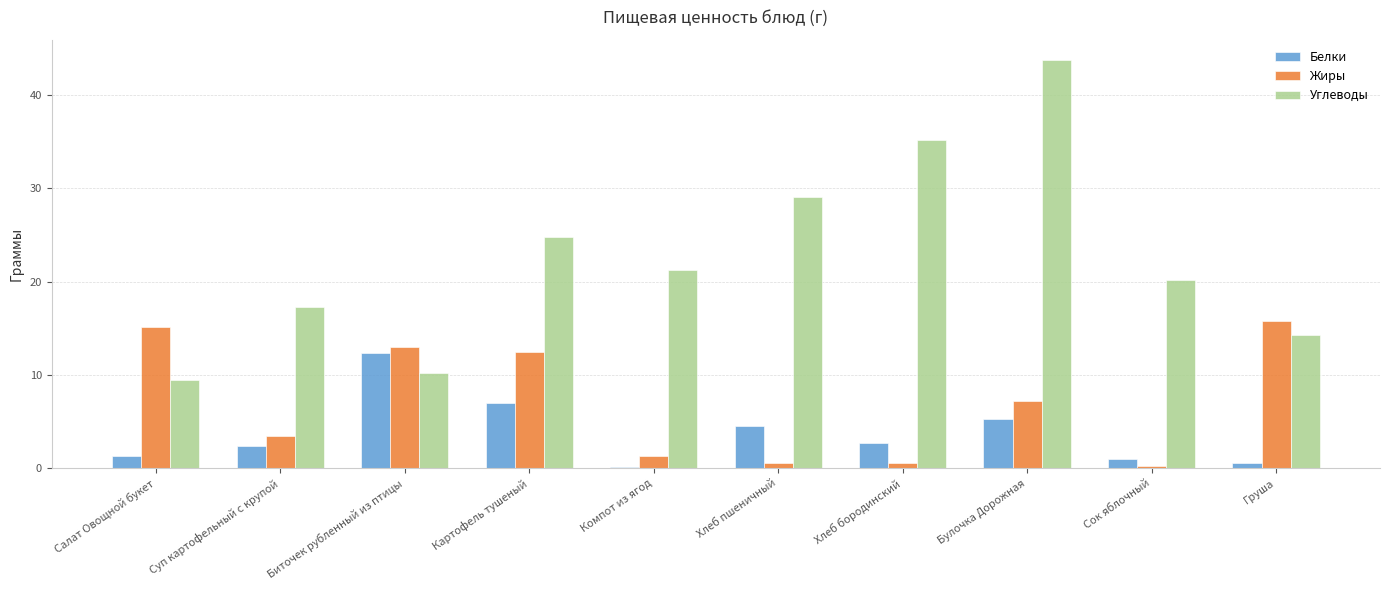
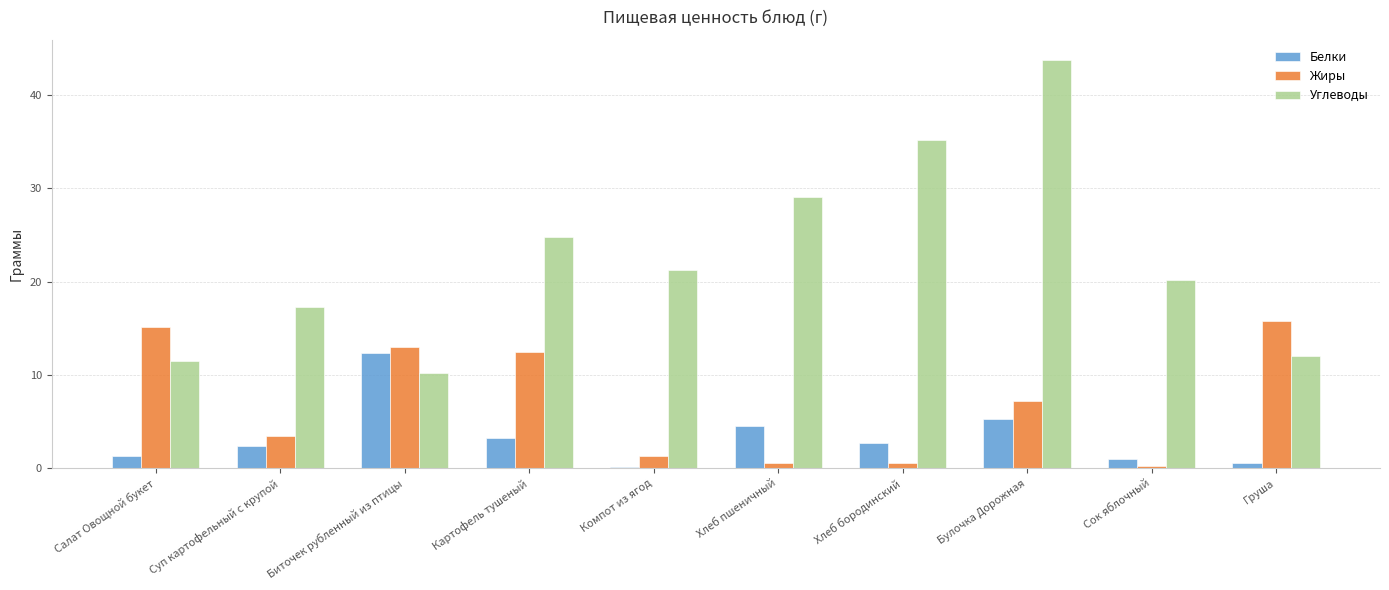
Углеводы, Салат Овощной букет: 9 -> 12
Белки, Картофель тушеный: 7 -> 3
Углеводы, Груша: 14 -> 12
